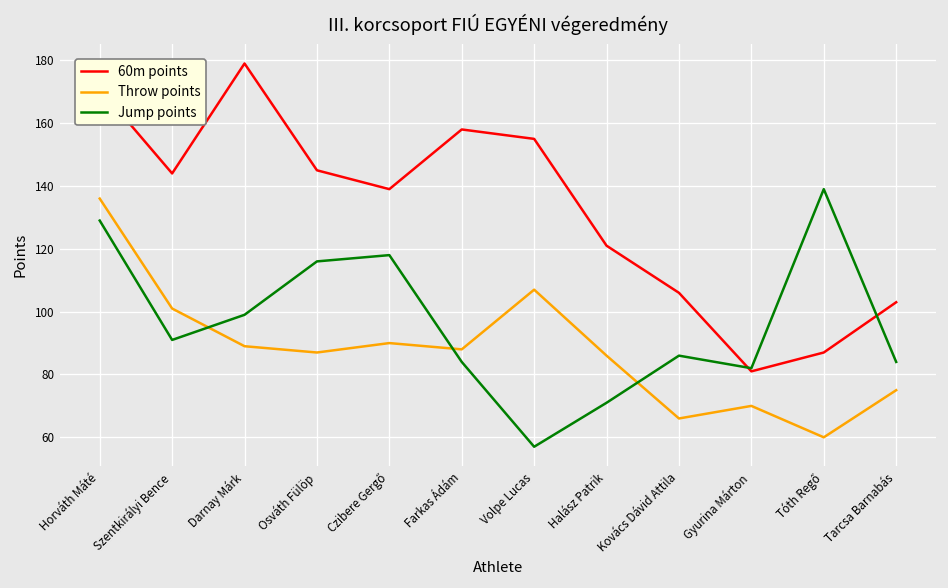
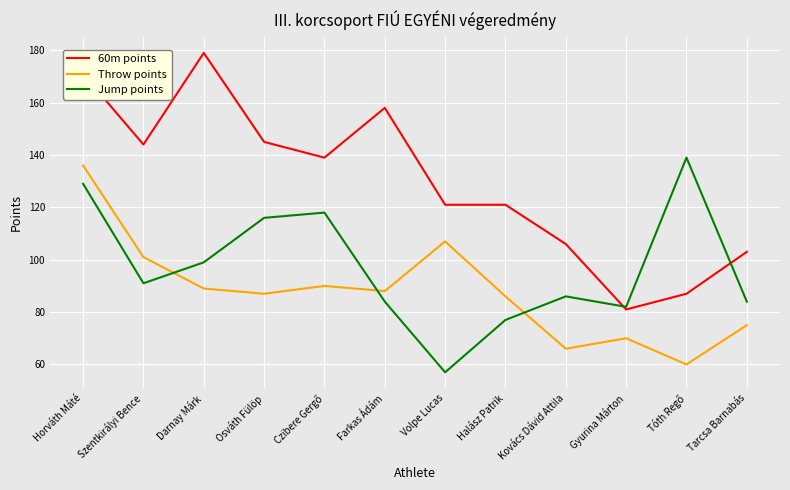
60m points, Volpe Lucas: 155 -> 121
Jump points, Halász Patrik: 71 -> 77
